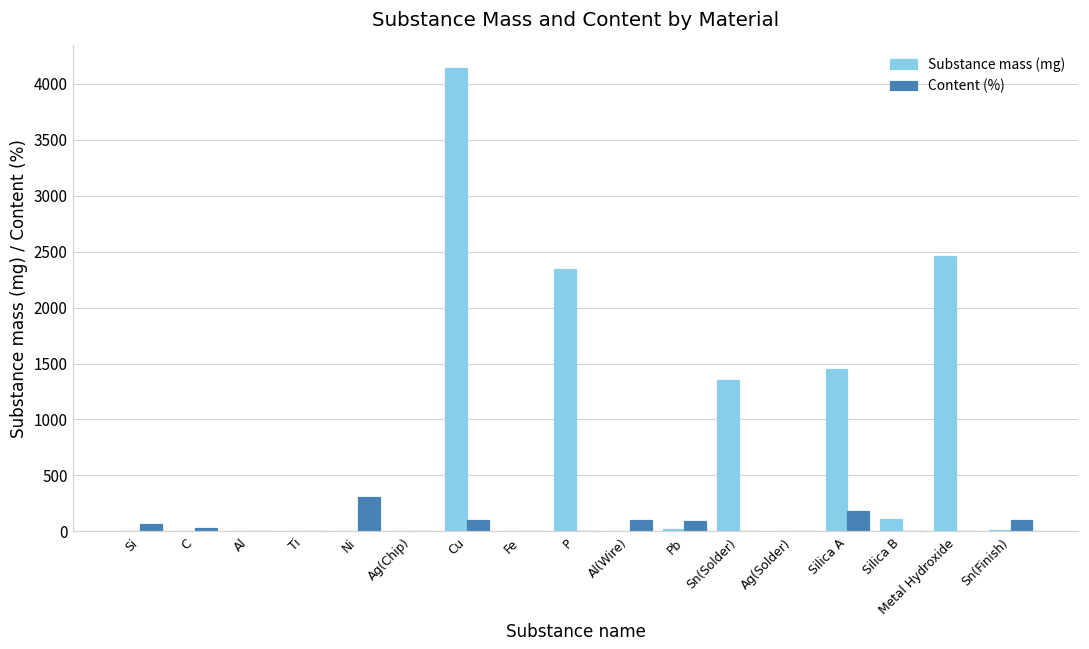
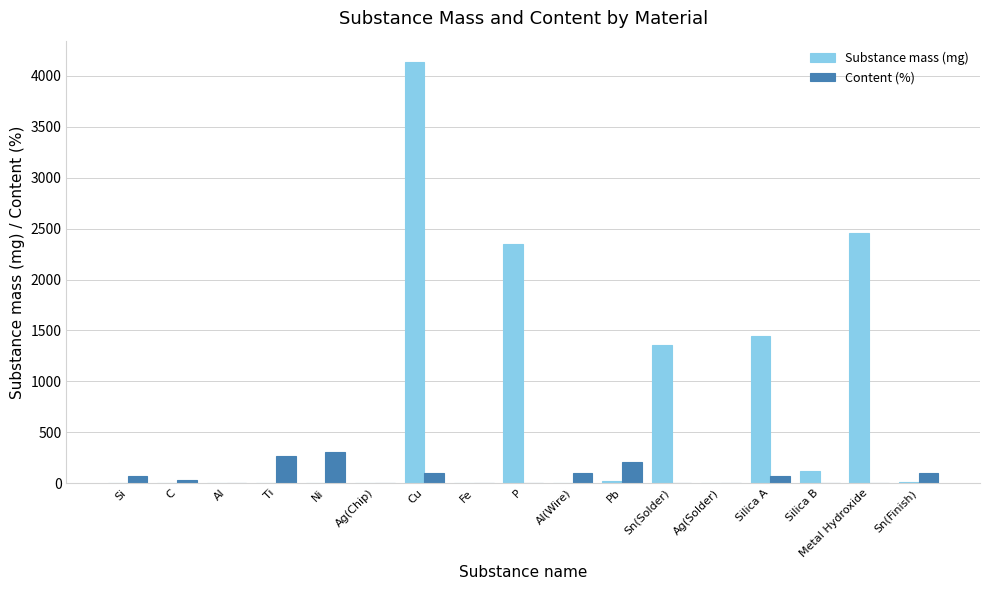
Content (%), Ti: 0 -> 270
Content (%), Pb: 90 -> 210
Content (%), Silica A: 180 -> 80
